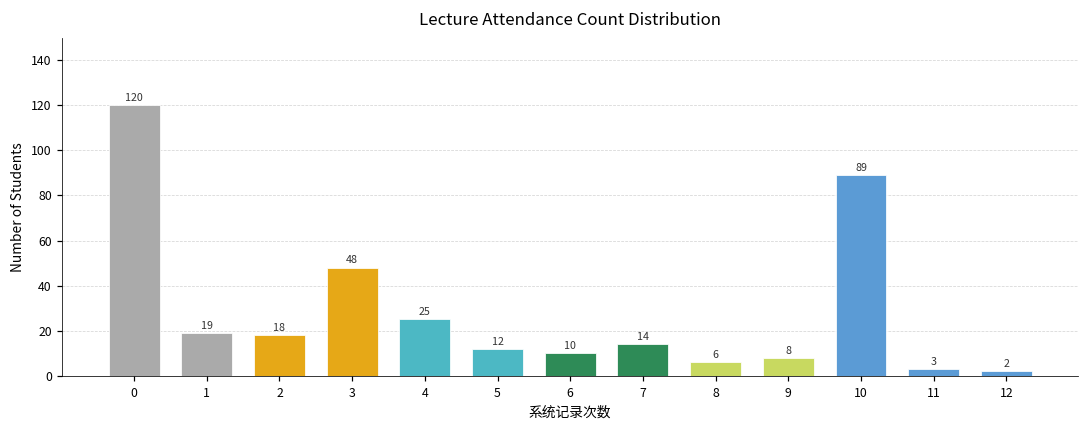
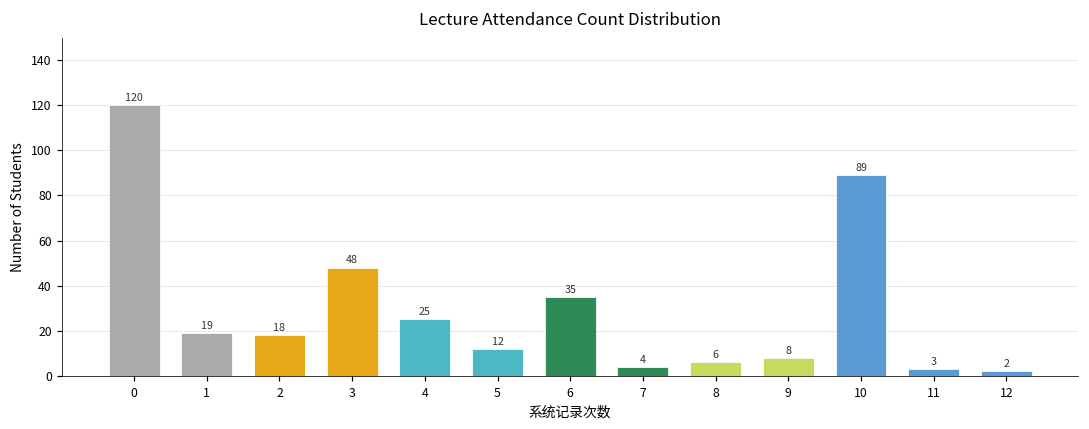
6: 10 -> 35
7: 14 -> 4
